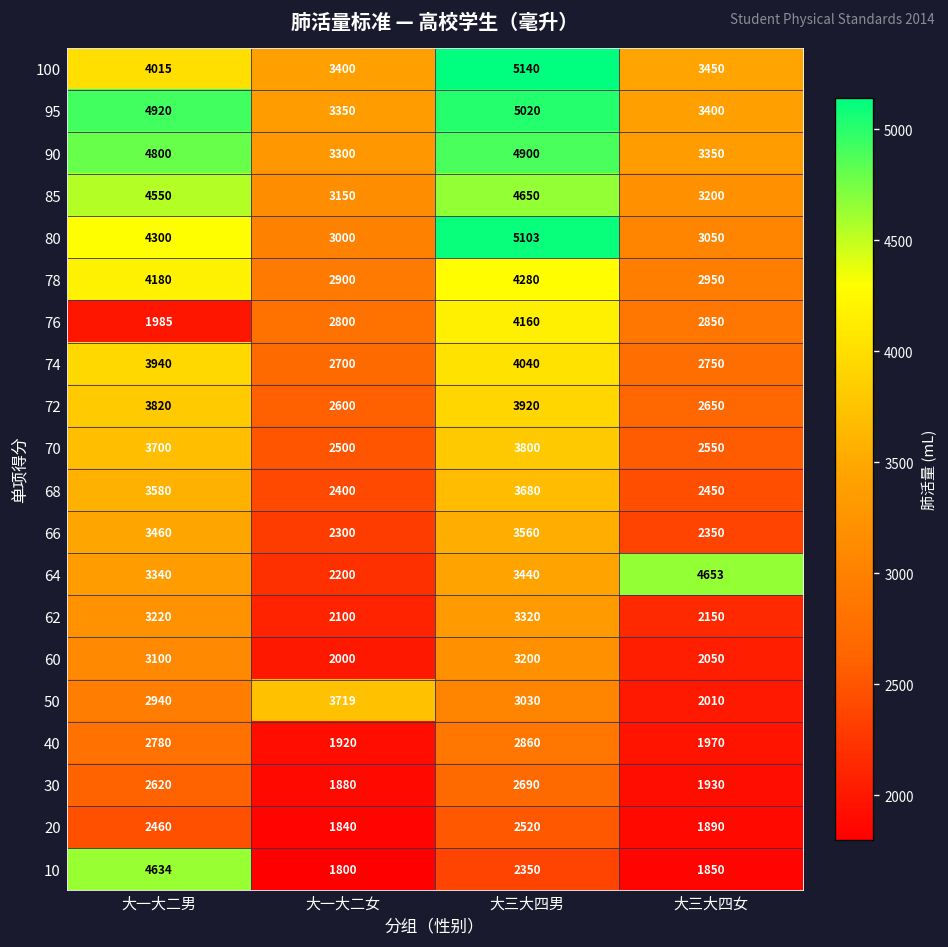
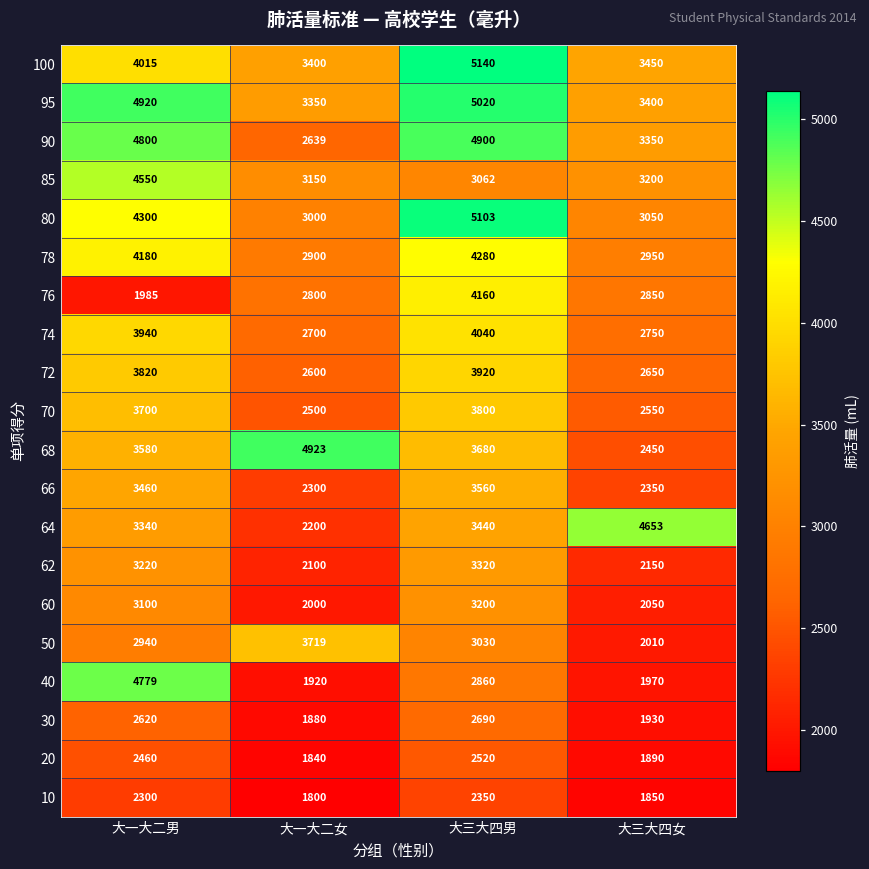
90, 大一大二女: 3300 -> 2639
85, 大三大四男: 4650 -> 3062
68, 大一大二女: 2400 -> 4923
40, 大一大二男: 2780 -> 4779
10, 大一大二男: 4634 -> 2300
